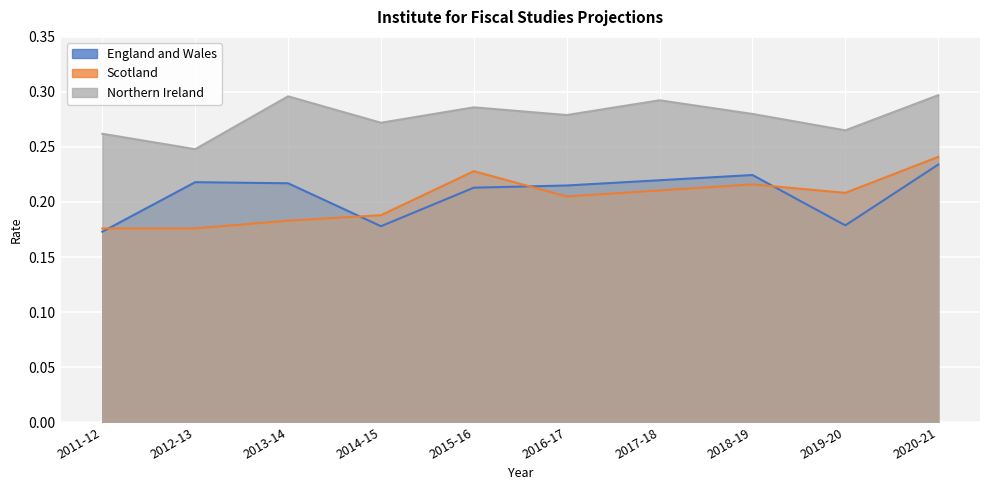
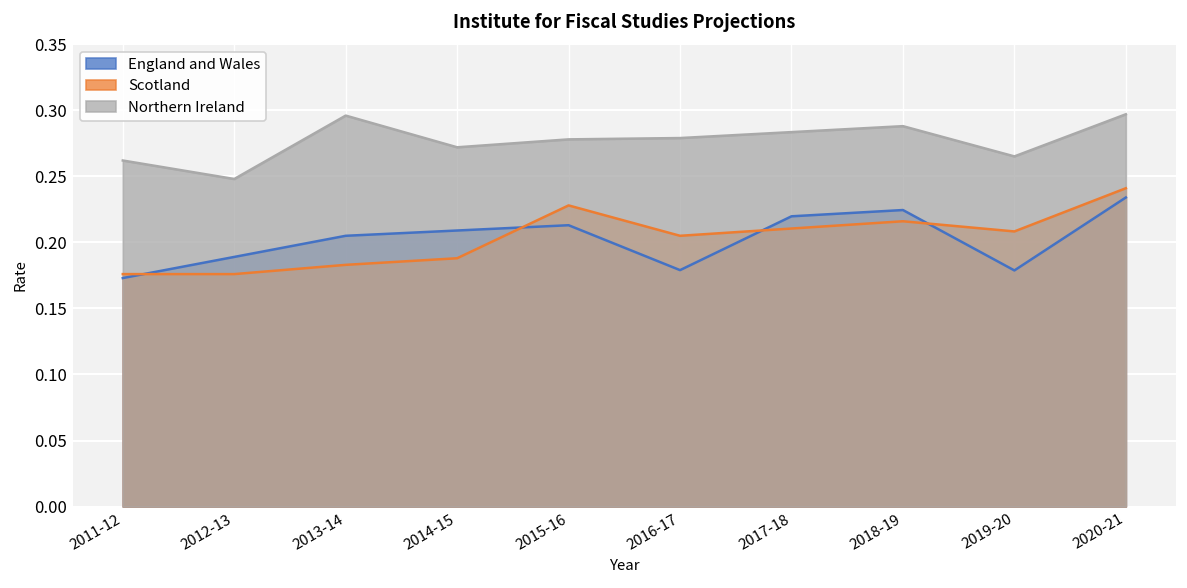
England and Wales, 2012-13: 0.218 -> 0.189
England and Wales, 2013-14: 0.217 -> 0.205
England and Wales, 2014-15: 0.178 -> 0.209
Northern Ireland, 2015-16: 0.286 -> 0.278
England and Wales, 2016-17: 0.215 -> 0.179
Northern Ireland, 2017-18: 0.292 -> 0.284
Northern Ireland, 2018-19: 0.280 -> 0.288
